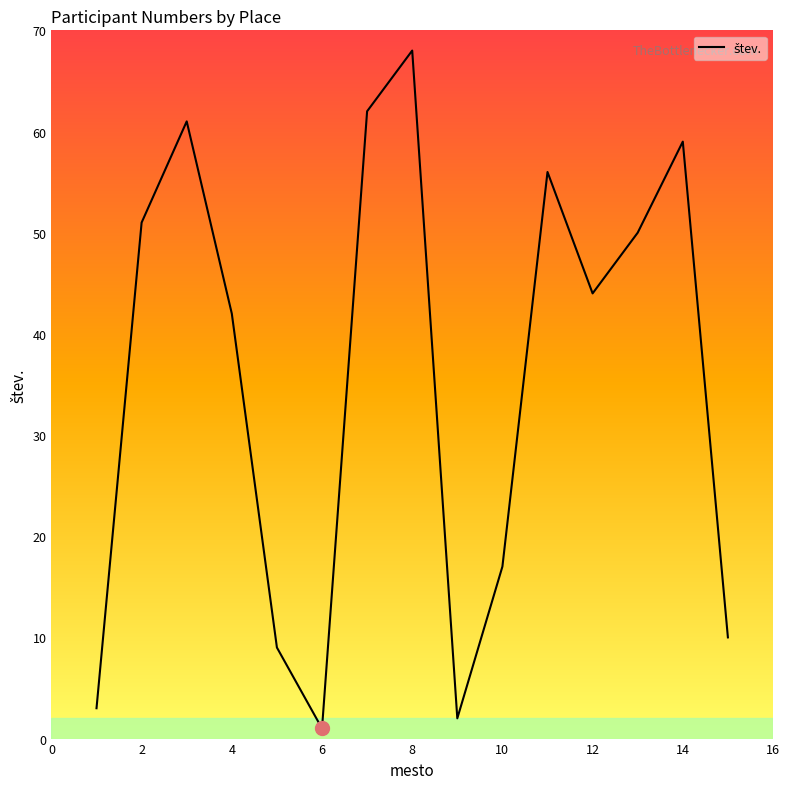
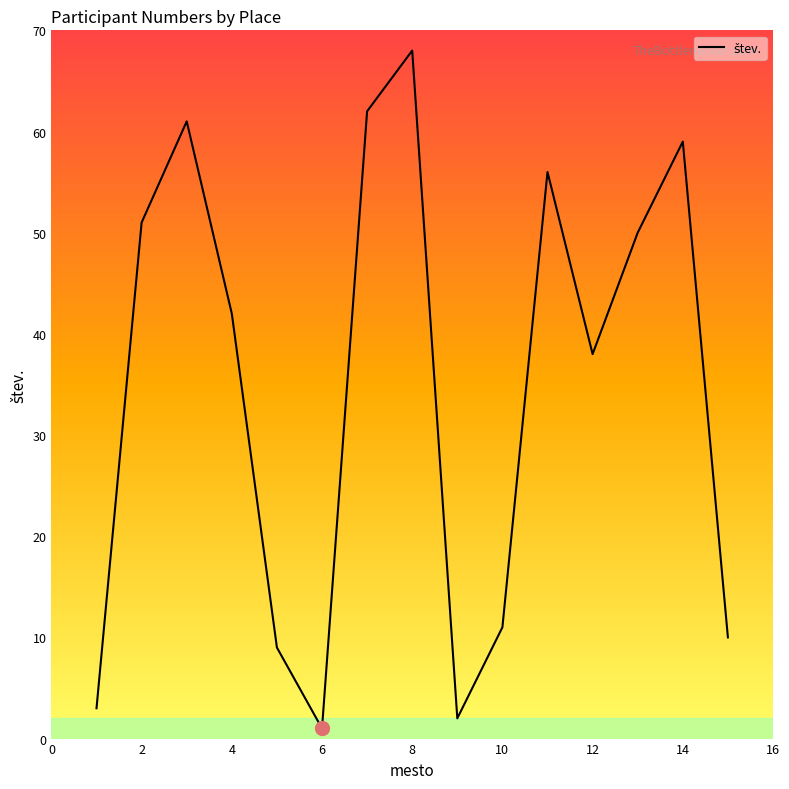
štev., 10: 17 -> 11
štev., 12: 44 -> 38
